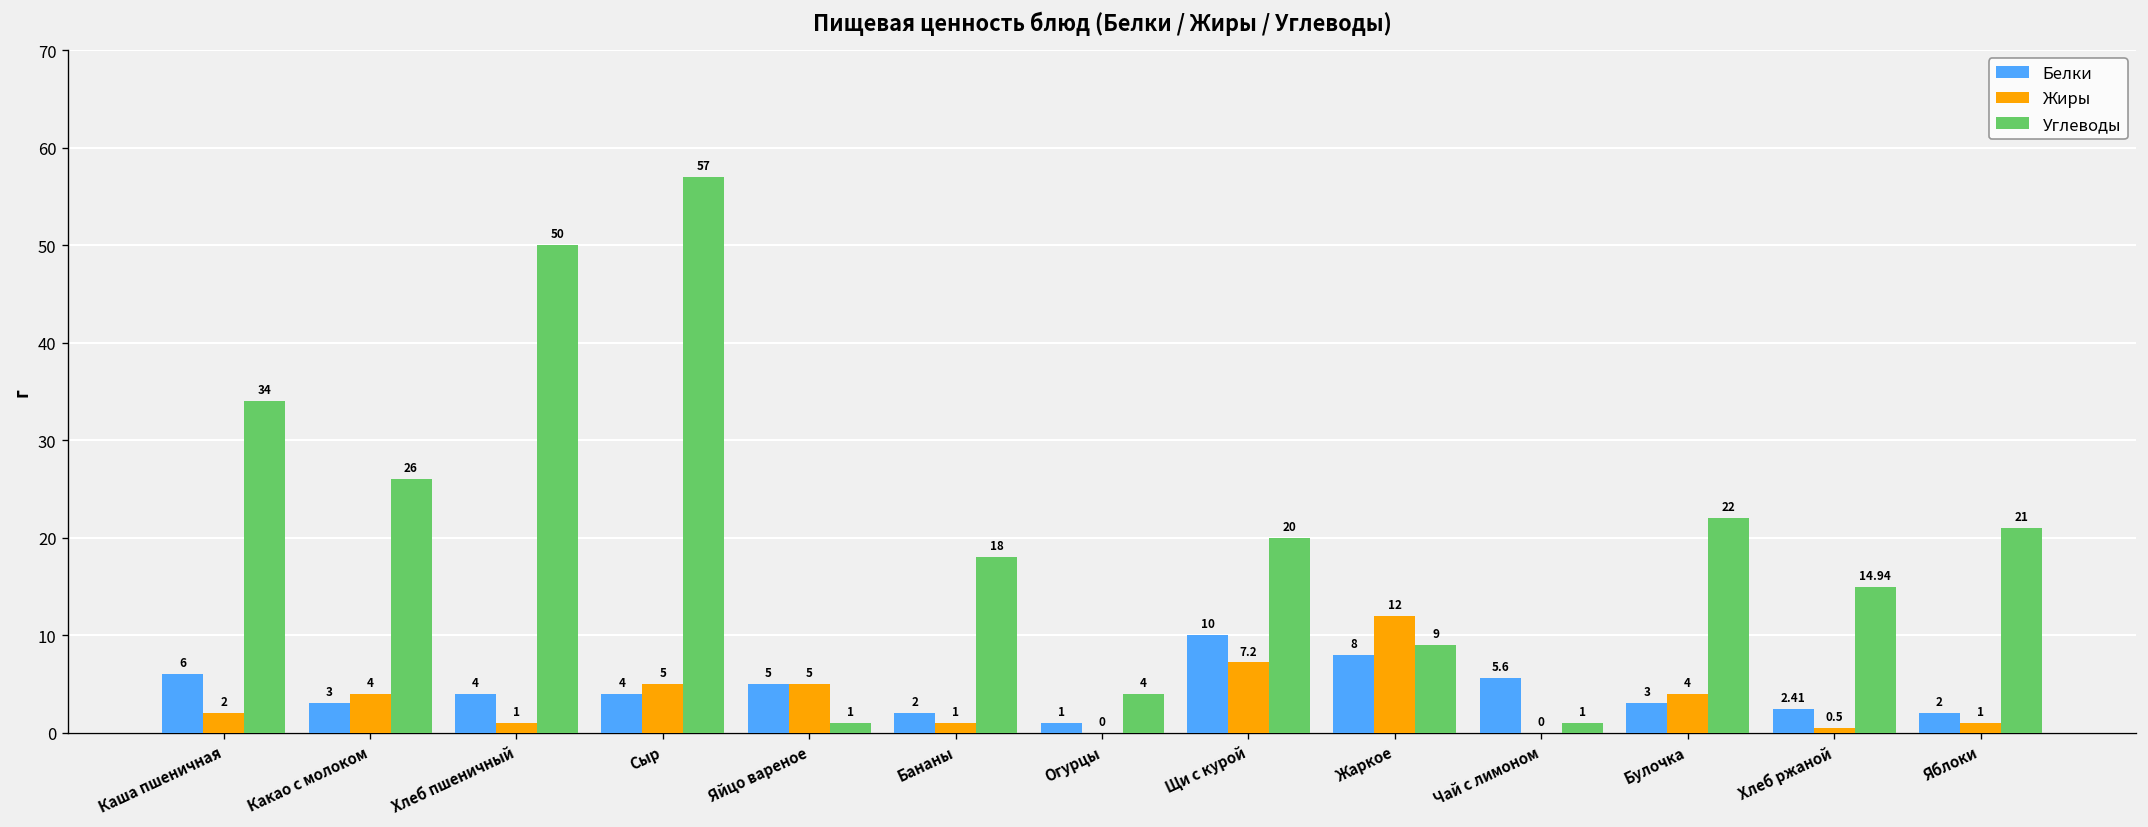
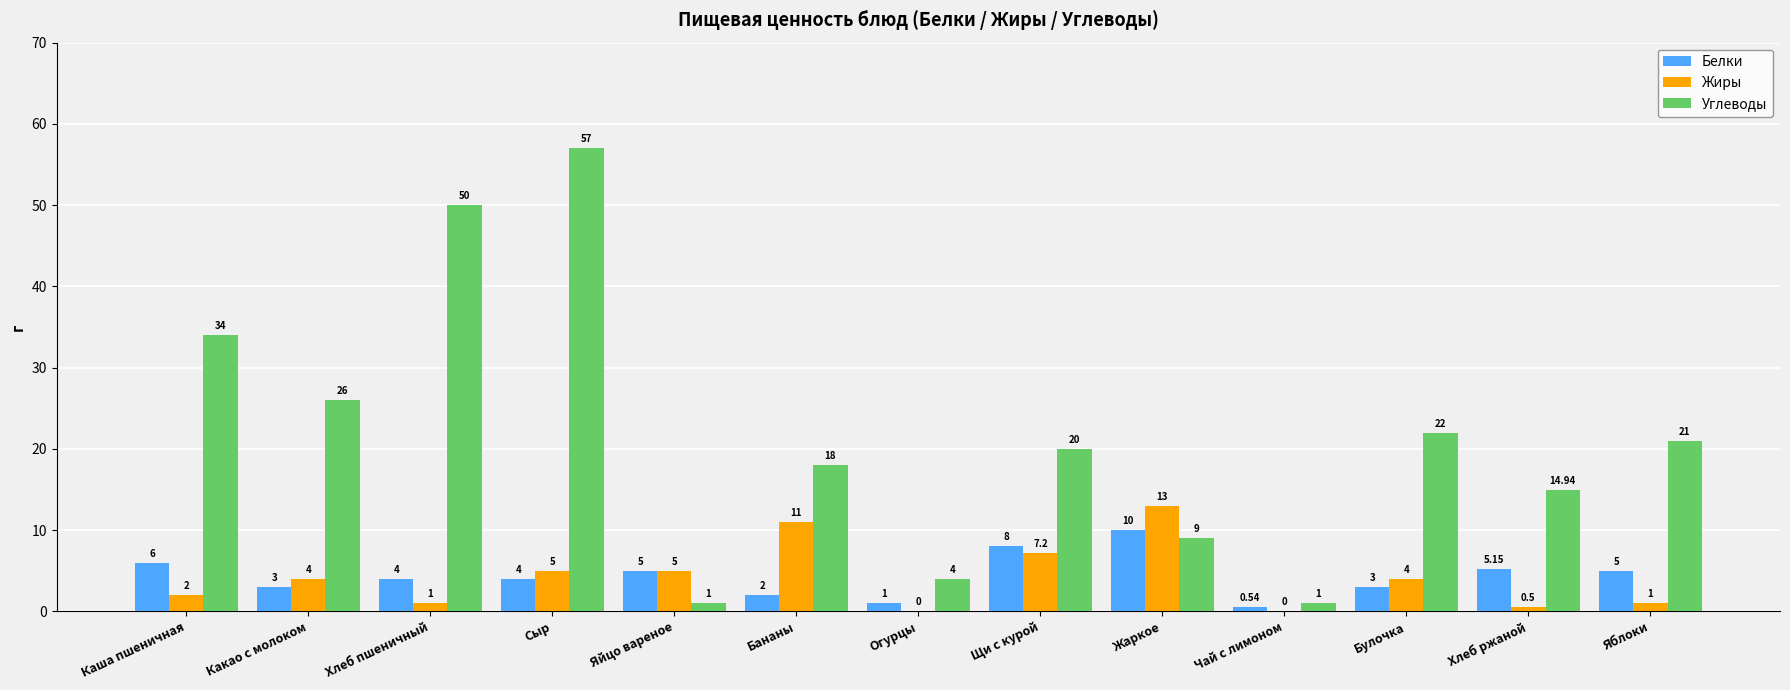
Жиры, Бананы: 1 -> 11
Белки, Щи с курой: 10 -> 8
Белки, Жаркое: 8 -> 10
Жиры, Жаркое: 12 -> 13
Белки, Чай с лимоном: 5.6 -> 0.54
Белки, Хлеб ржаной: 2.41 -> 5.15
Белки, Яблоки: 2 -> 5
